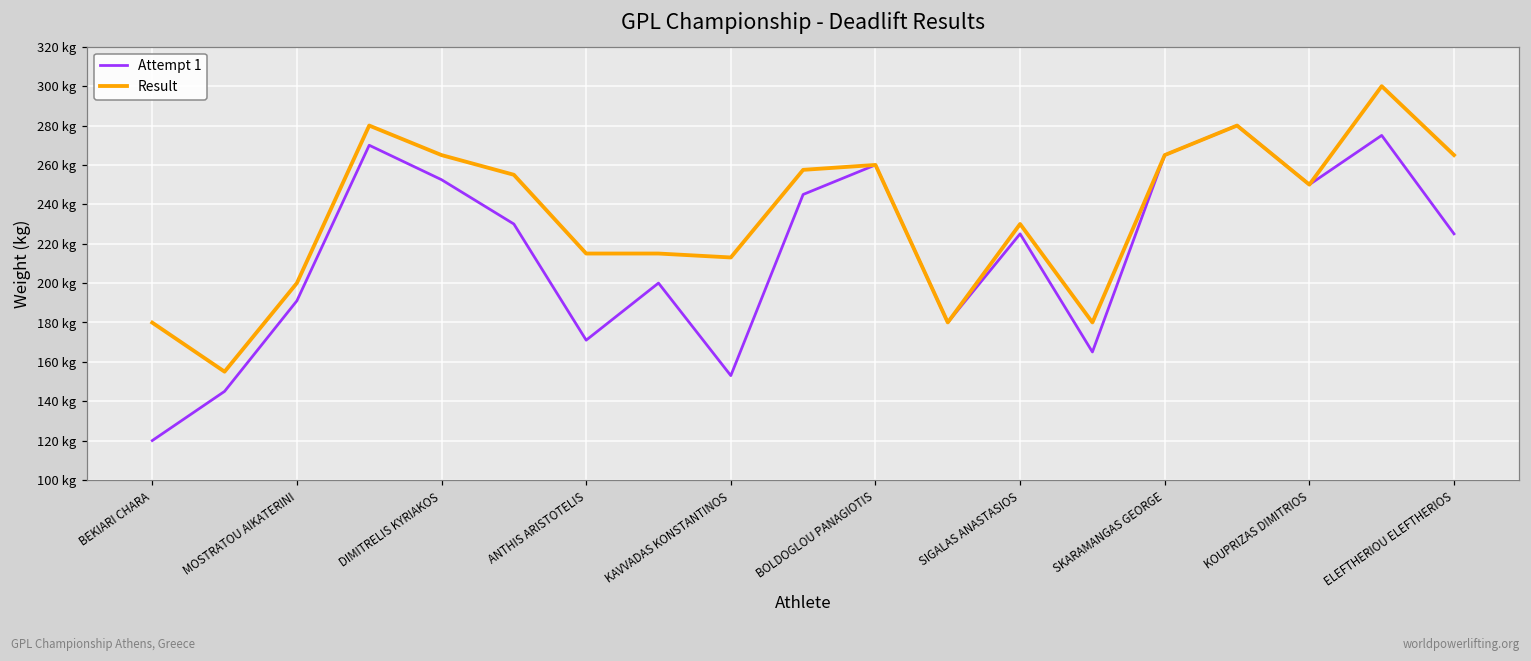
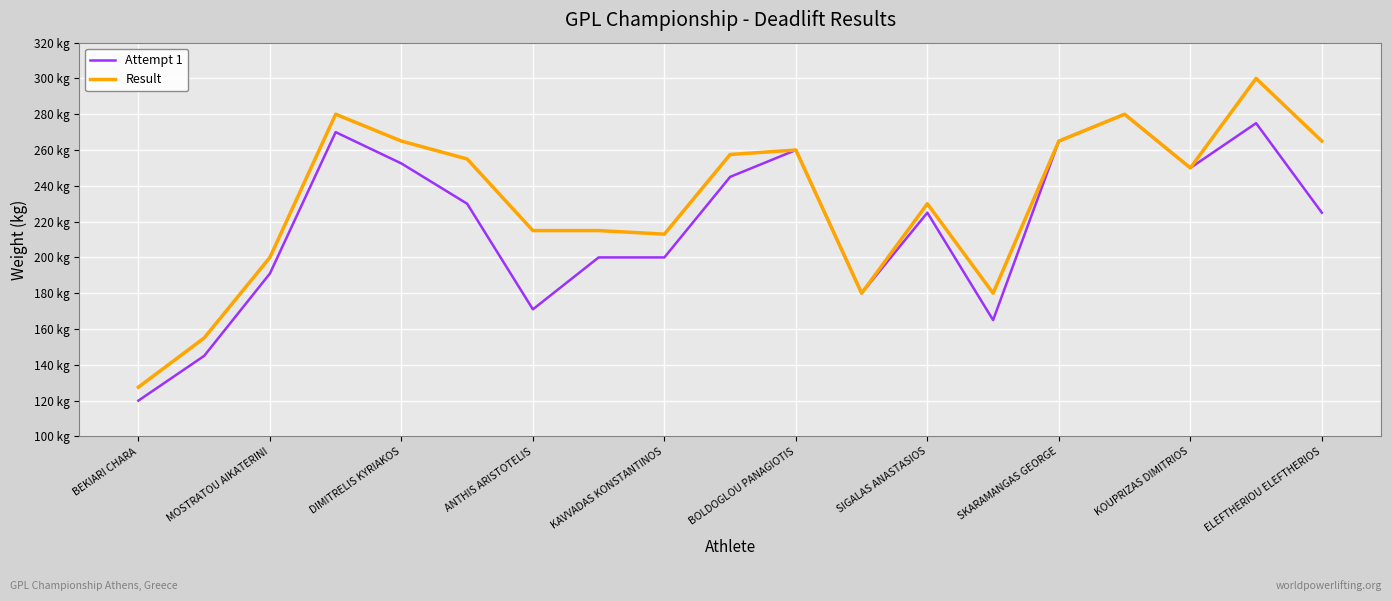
Result, BEKIARI CHARA: 180 kg -> 128 kg
Attempt 1, KAVVADAS KONSTANTINOS: 153 kg -> 200 kg
